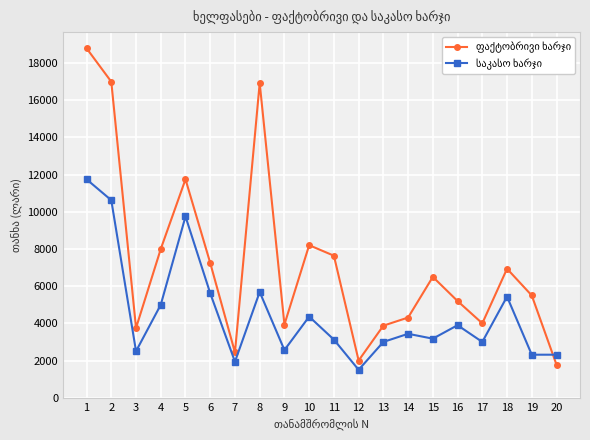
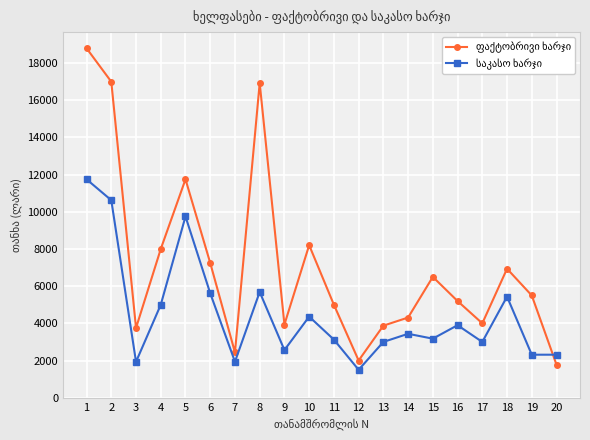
საკასო ხარჯი, 3: 2500 -> 1900
ფაქტობრივი ხარჯი, 11: 7600 -> 5000
